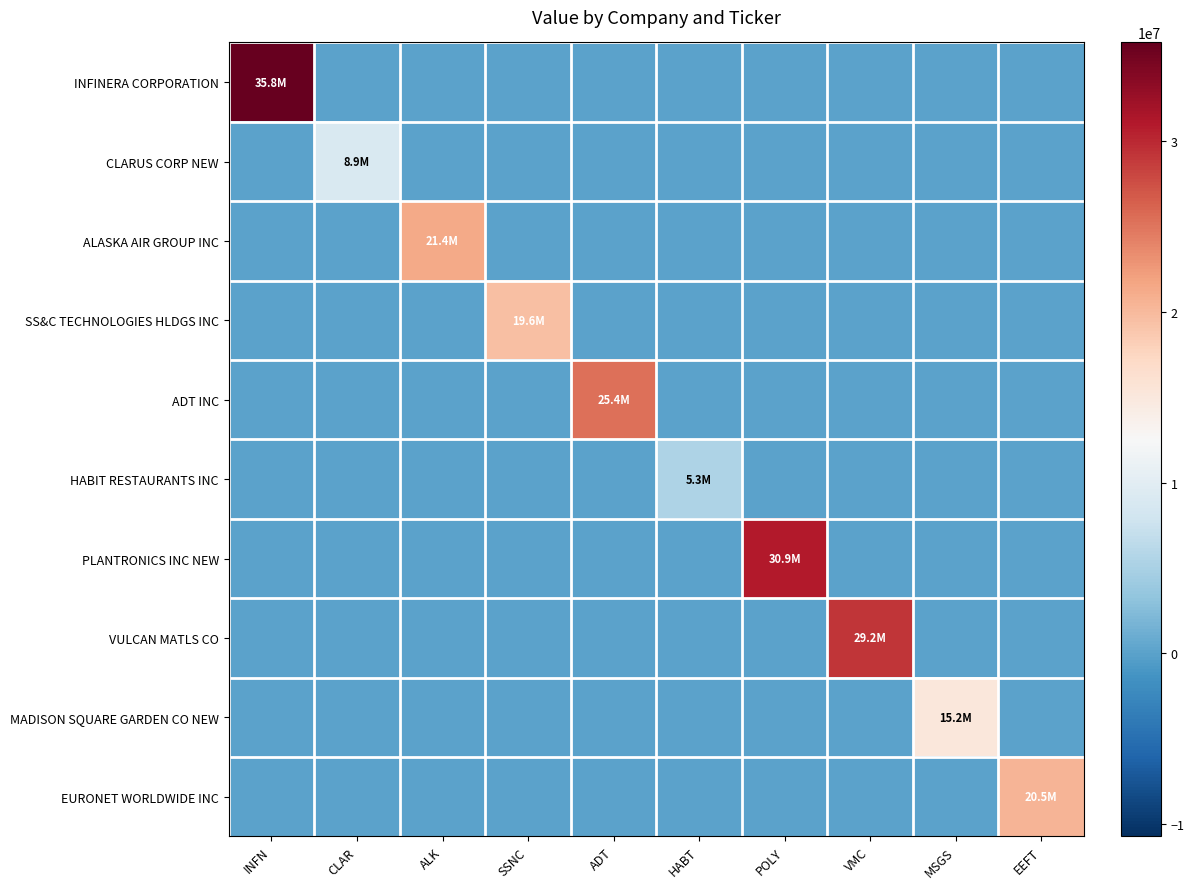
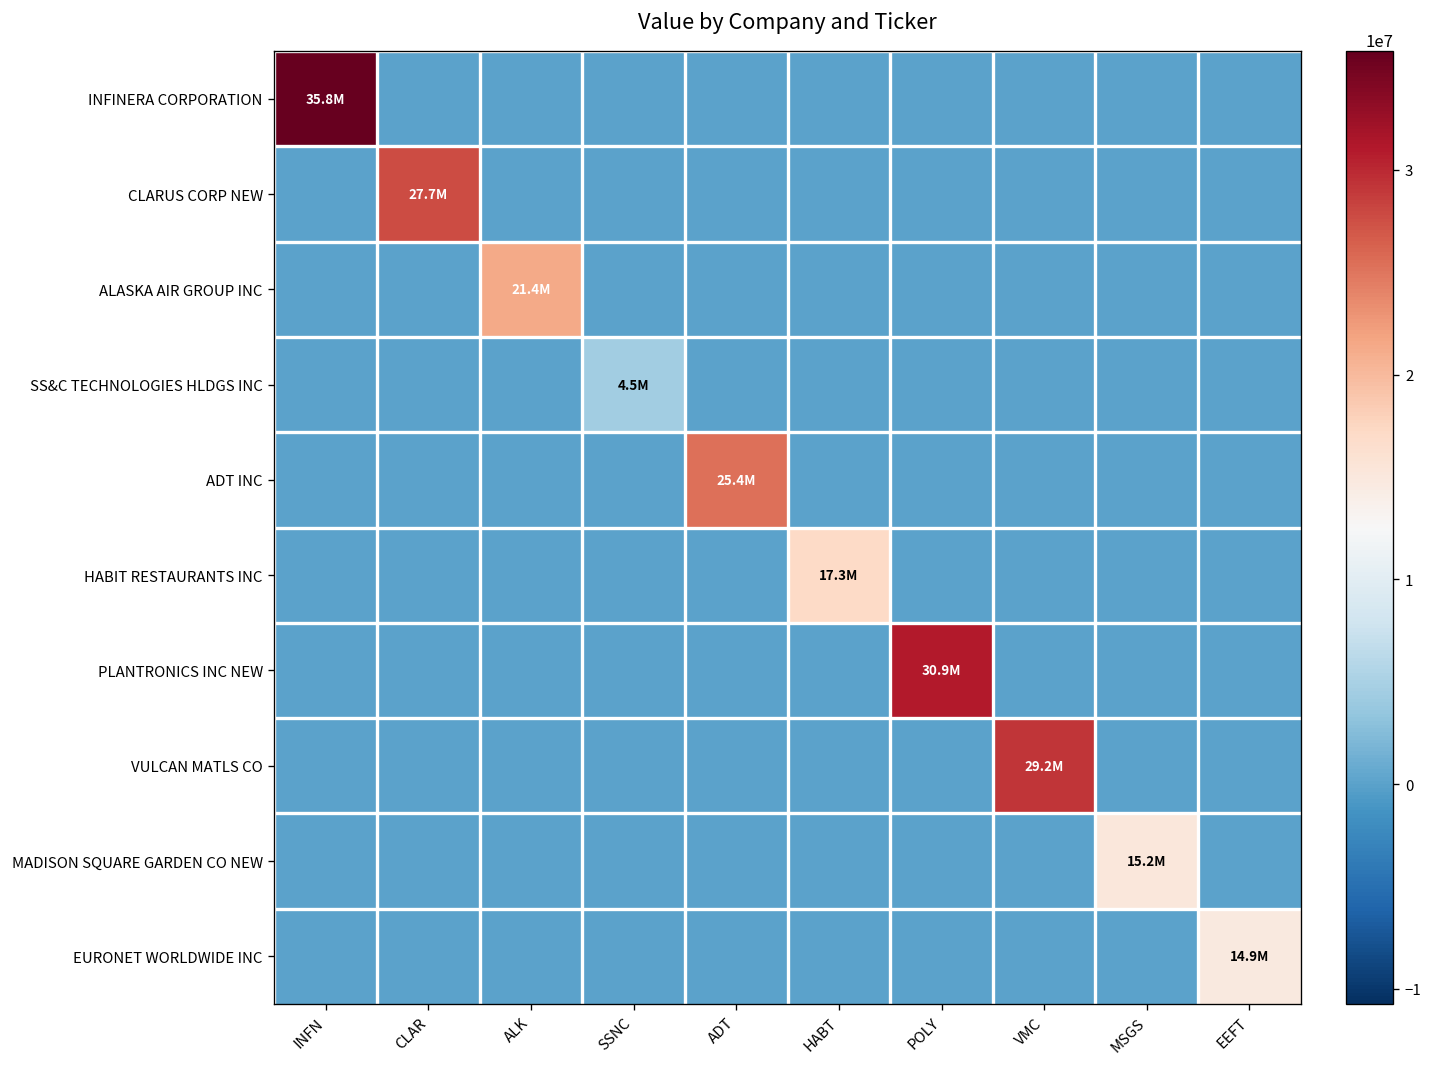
CLARUS CORP NEW, CLAR: 8.9M -> 27.7M
SS&C TECHNOLOGIES HLDGS INC, SSNC: 19.6M -> 4.5M
HABIT RESTAURANTS INC, HABT: 5.3M -> 17.3M
EURONET WORLDWIDE INC, EEFT: 20.5M -> 14.9M
